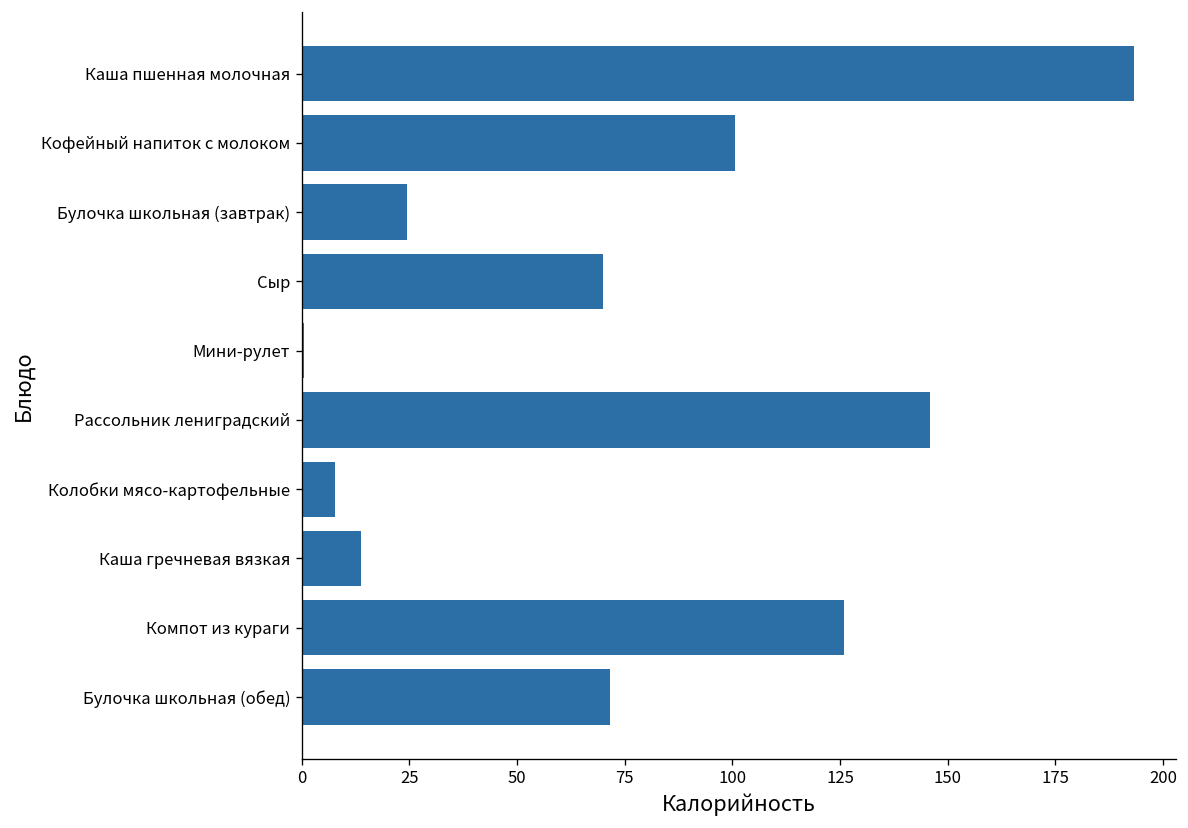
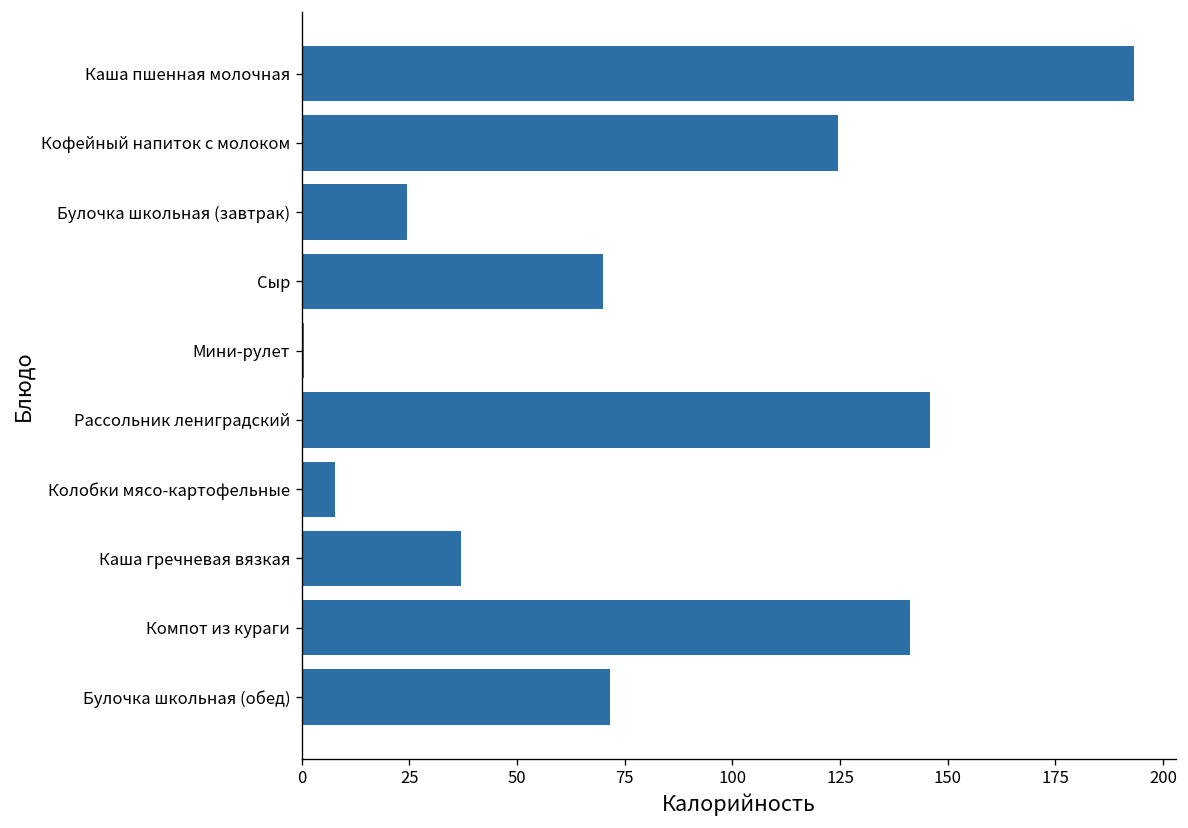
Кофейный напиток с молоком: 101 -> 125
Каша гречневая вязкая: 14 -> 37
Компот из кураги: 126 -> 141
